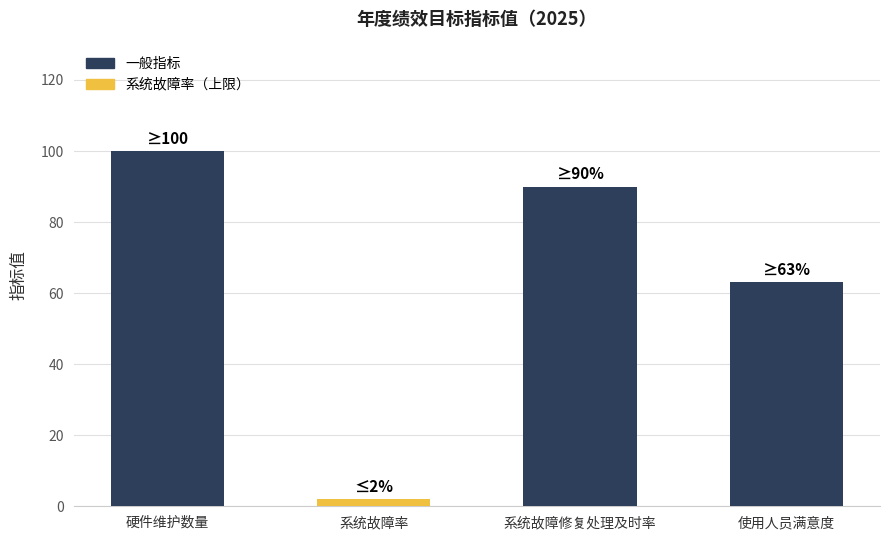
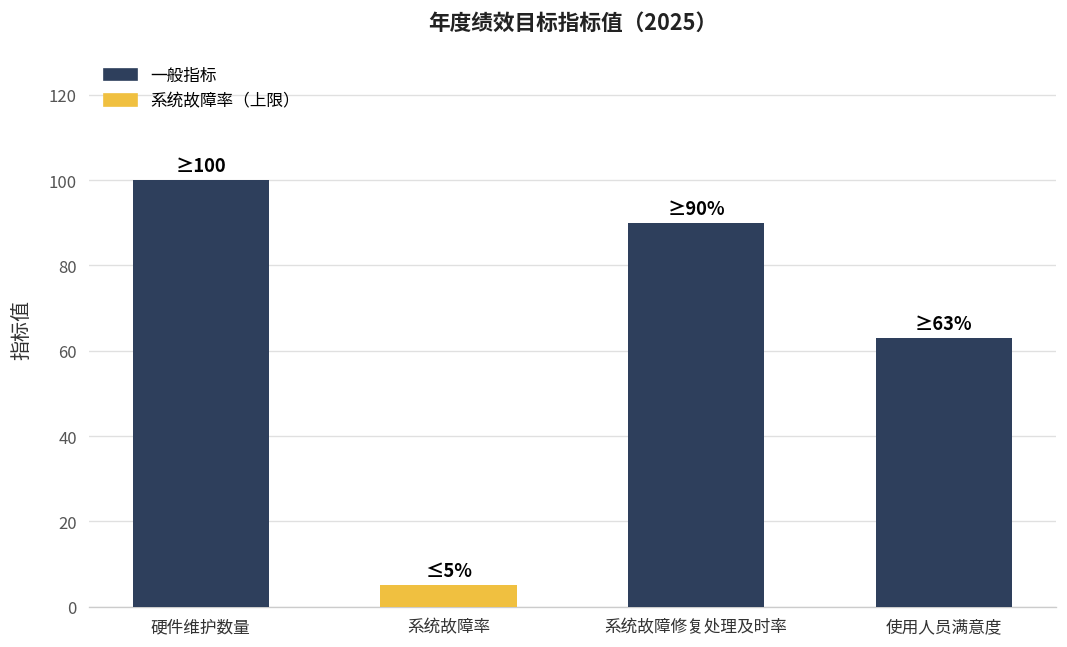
系统故障率: 2% -> 5%
